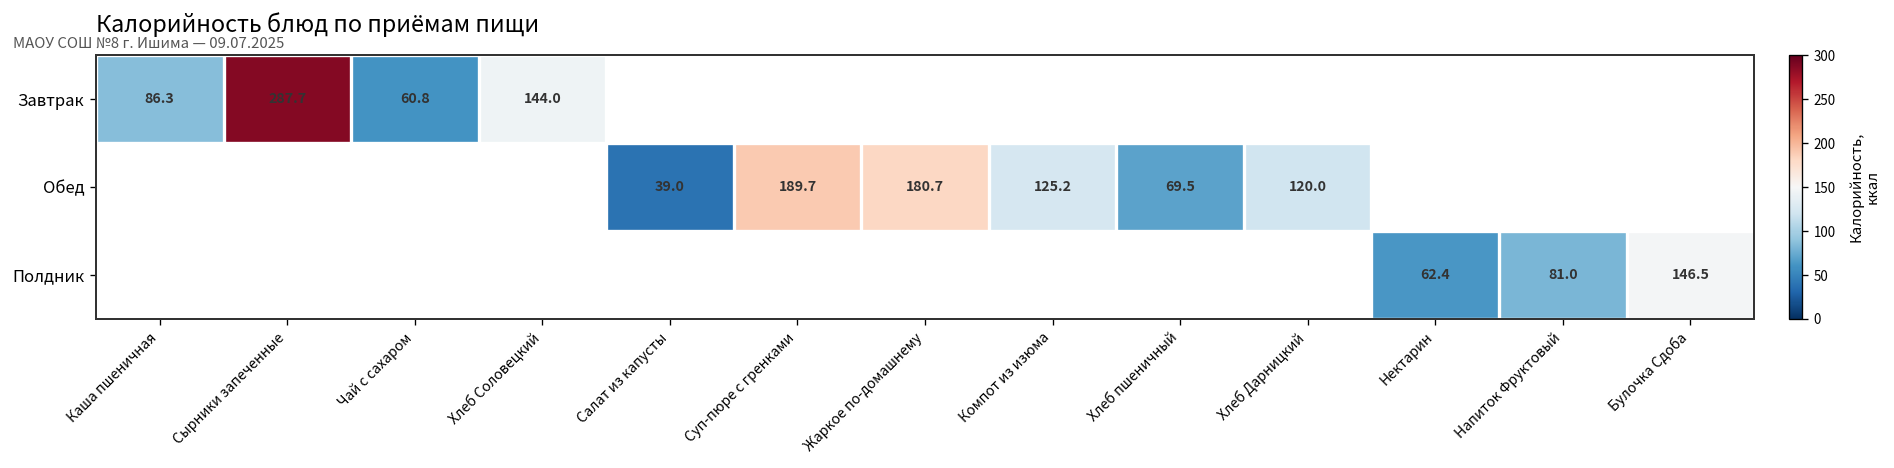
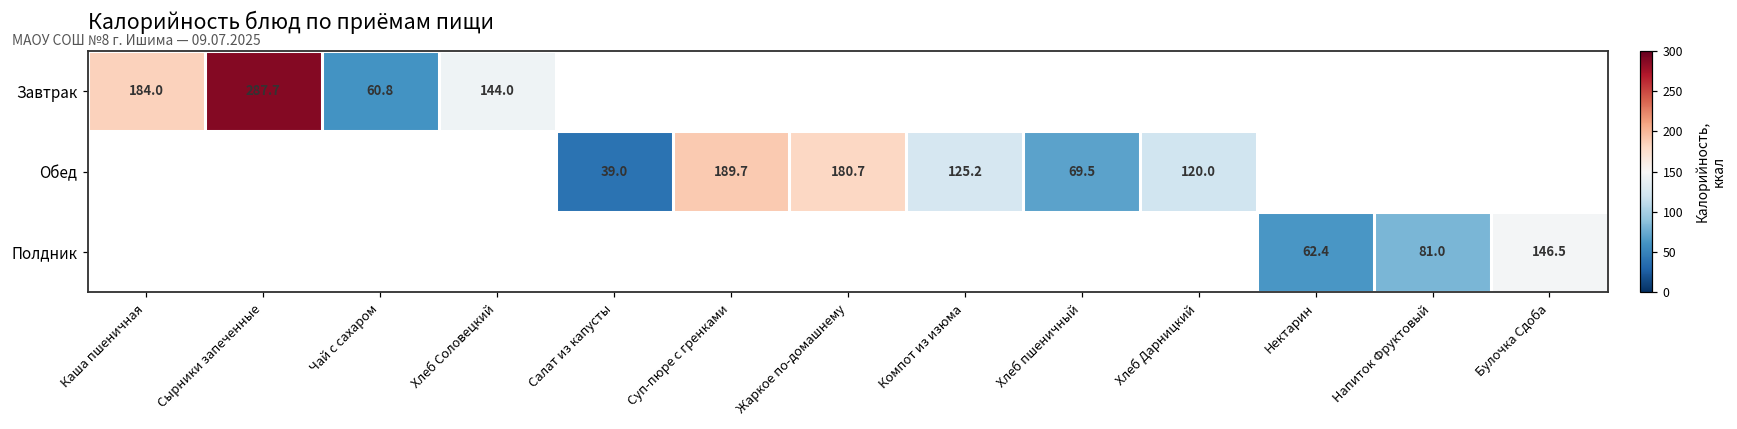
Завтрак, Каша пшеничная: 86.3 -> 184.0
